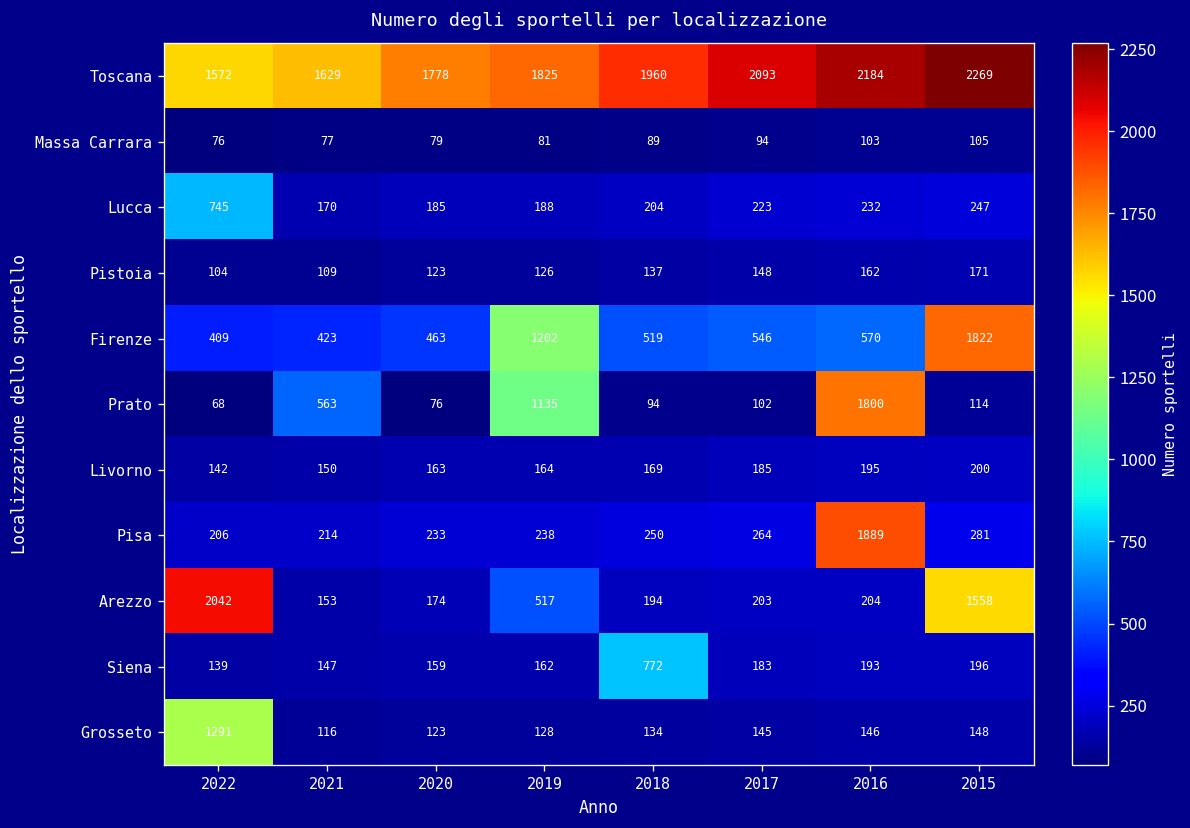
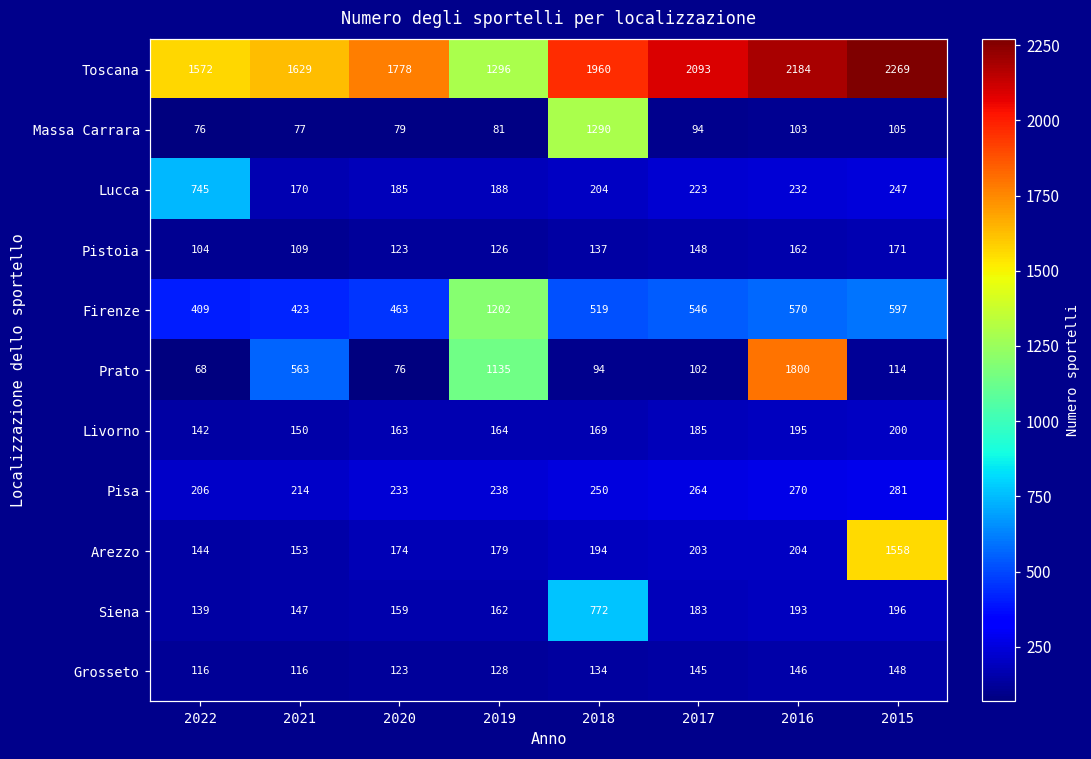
Toscana, 2019: 1825 -> 1296
Massa Carrara, 2018: 89 -> 1290
Firenze, 2015: 1822 -> 597
Pisa, 2016: 1889 -> 270
Arezzo, 2022: 2042 -> 144
Arezzo, 2019: 517 -> 179
Grosseto, 2022: 1291 -> 116
